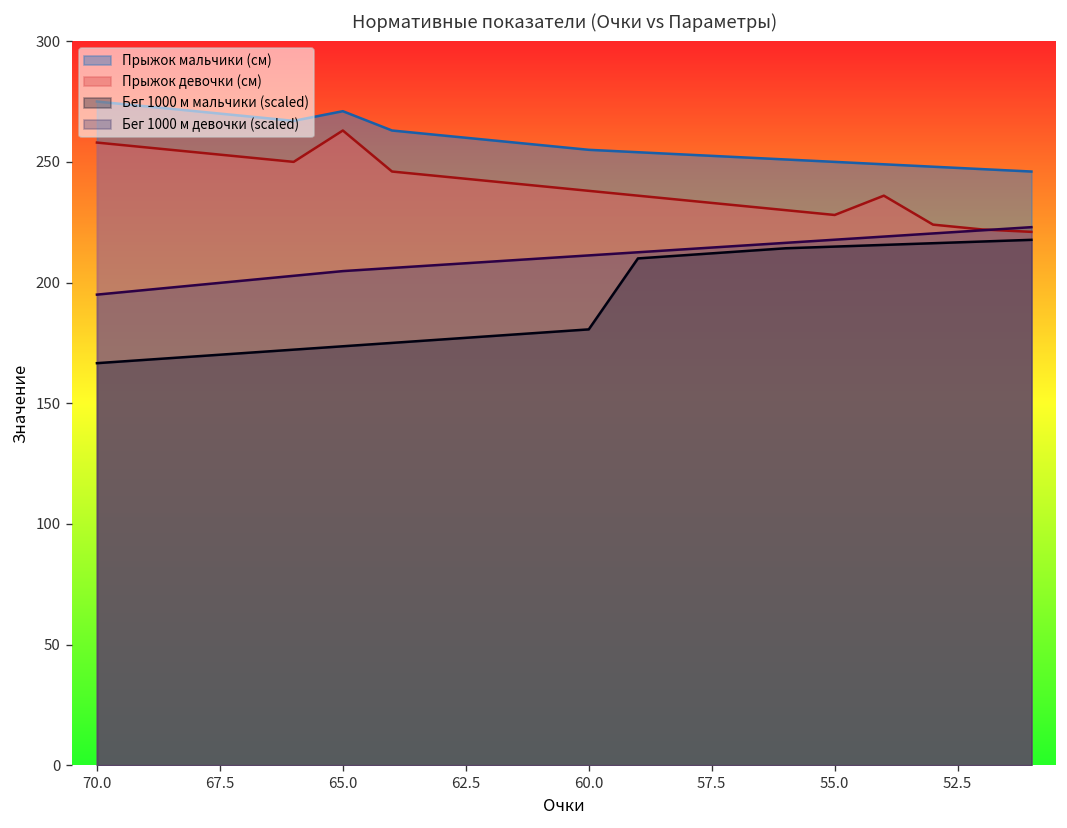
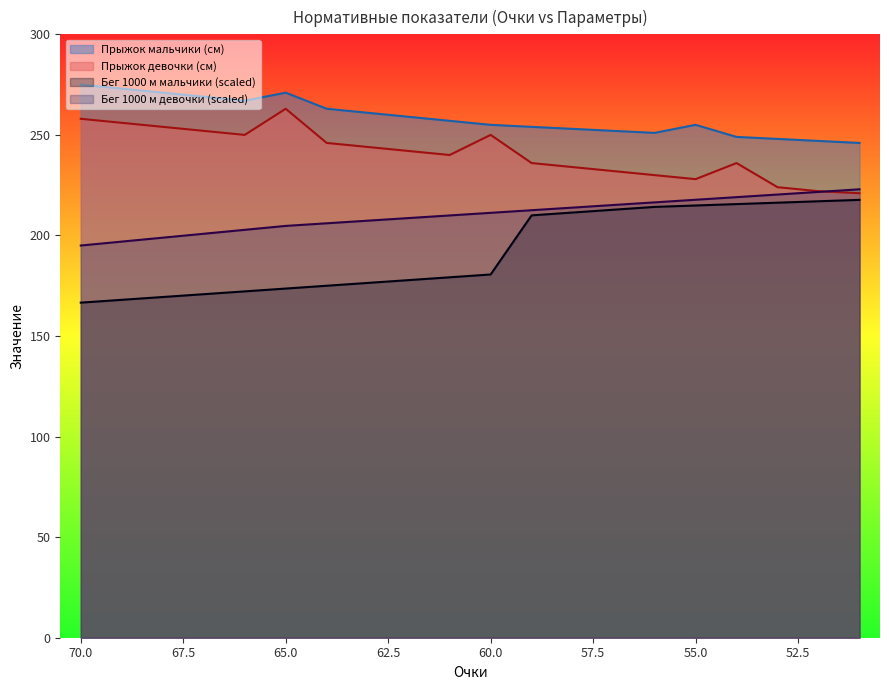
Прыжок девочки (см), 60.0: 238 -> 250
Прыжок мальчики (см), 55.0: 250 -> 255
